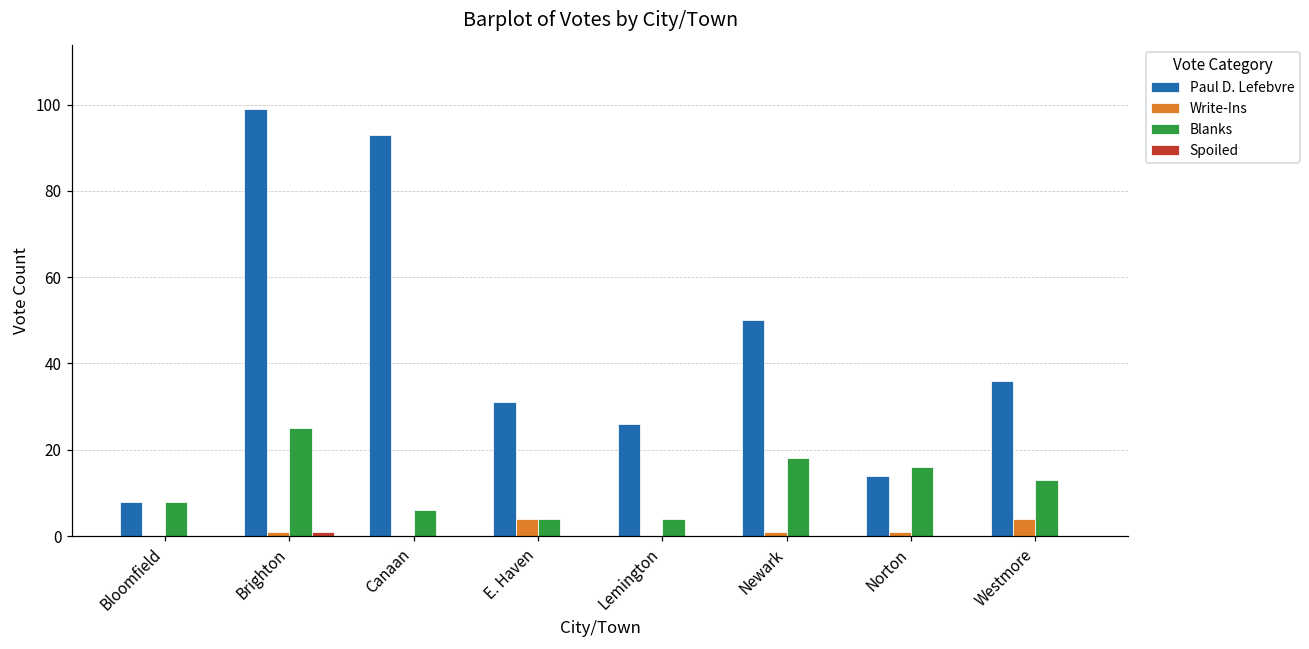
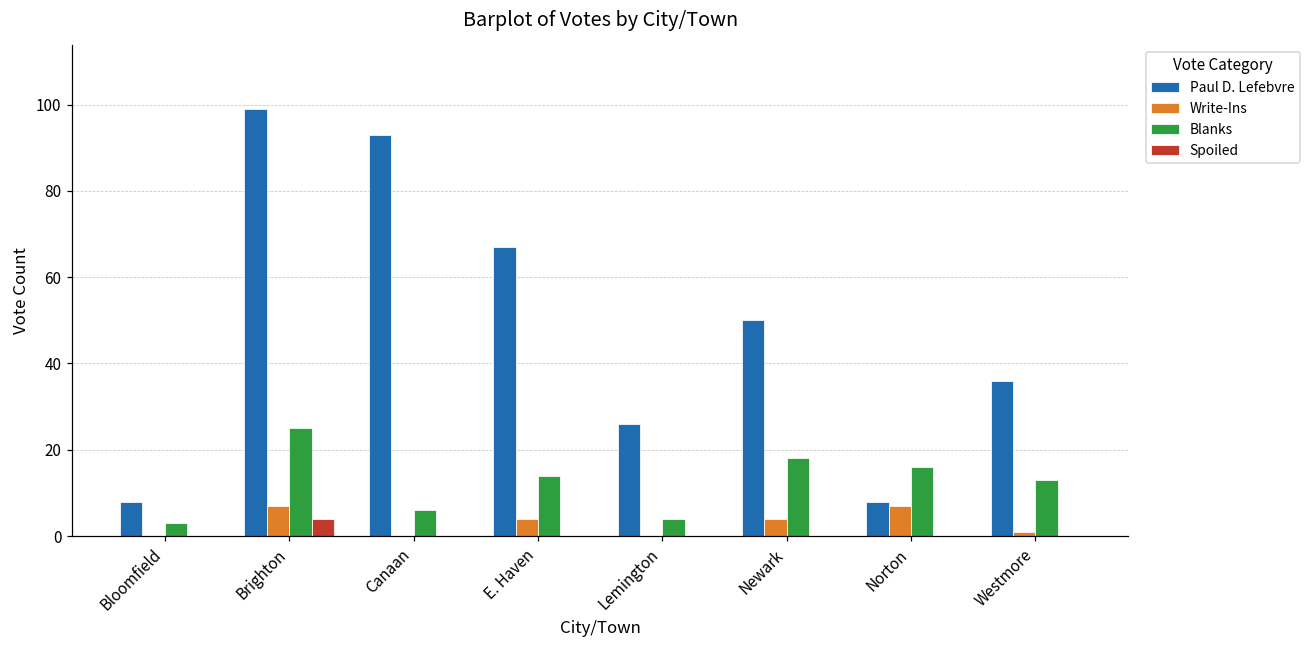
Blanks, Bloomfield: 8 -> 3
Write-Ins, Brighton: 1 -> 7
Spoiled, Brighton: 1 -> 4
Paul D. Lefebvre, E. Haven: 31 -> 67
Blanks, E. Haven: 4 -> 14
Write-Ins, Newark: 1 -> 4
Paul D. Lefebvre, Norton: 14 -> 8
Write-Ins, Norton: 1 -> 7
Write-Ins, Westmore: 4 -> 1
